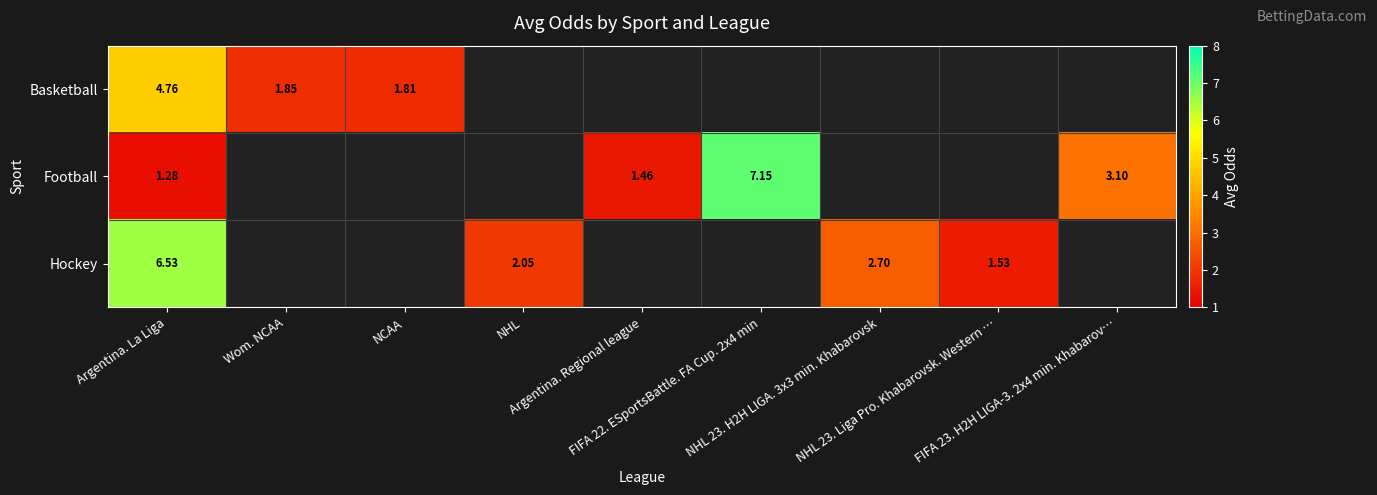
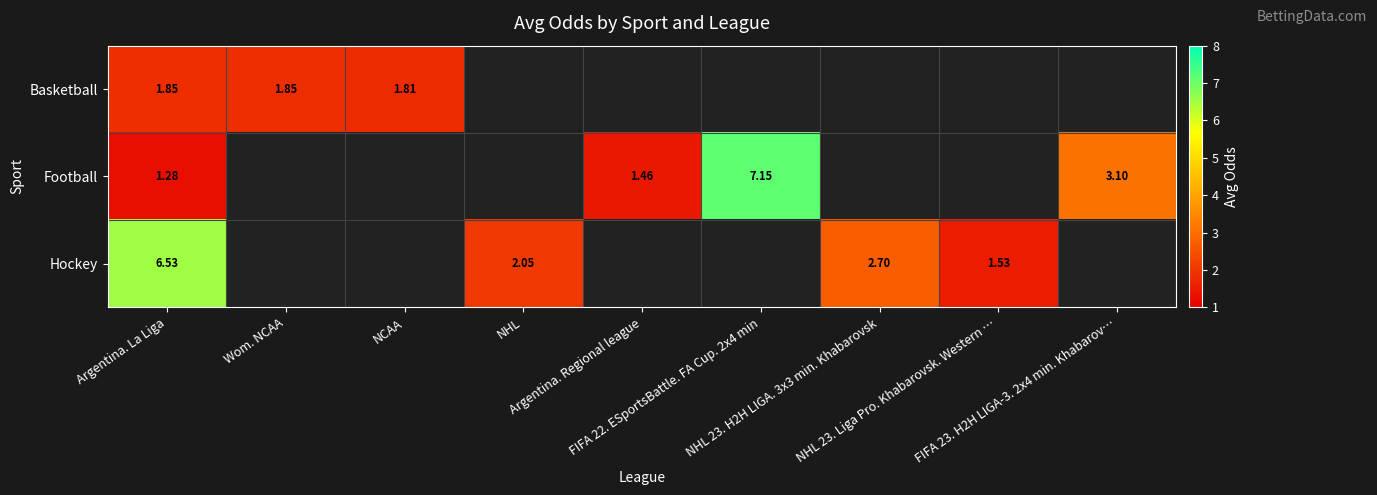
Basketball, Argentina. La Liga: 4.76 -> 1.85
